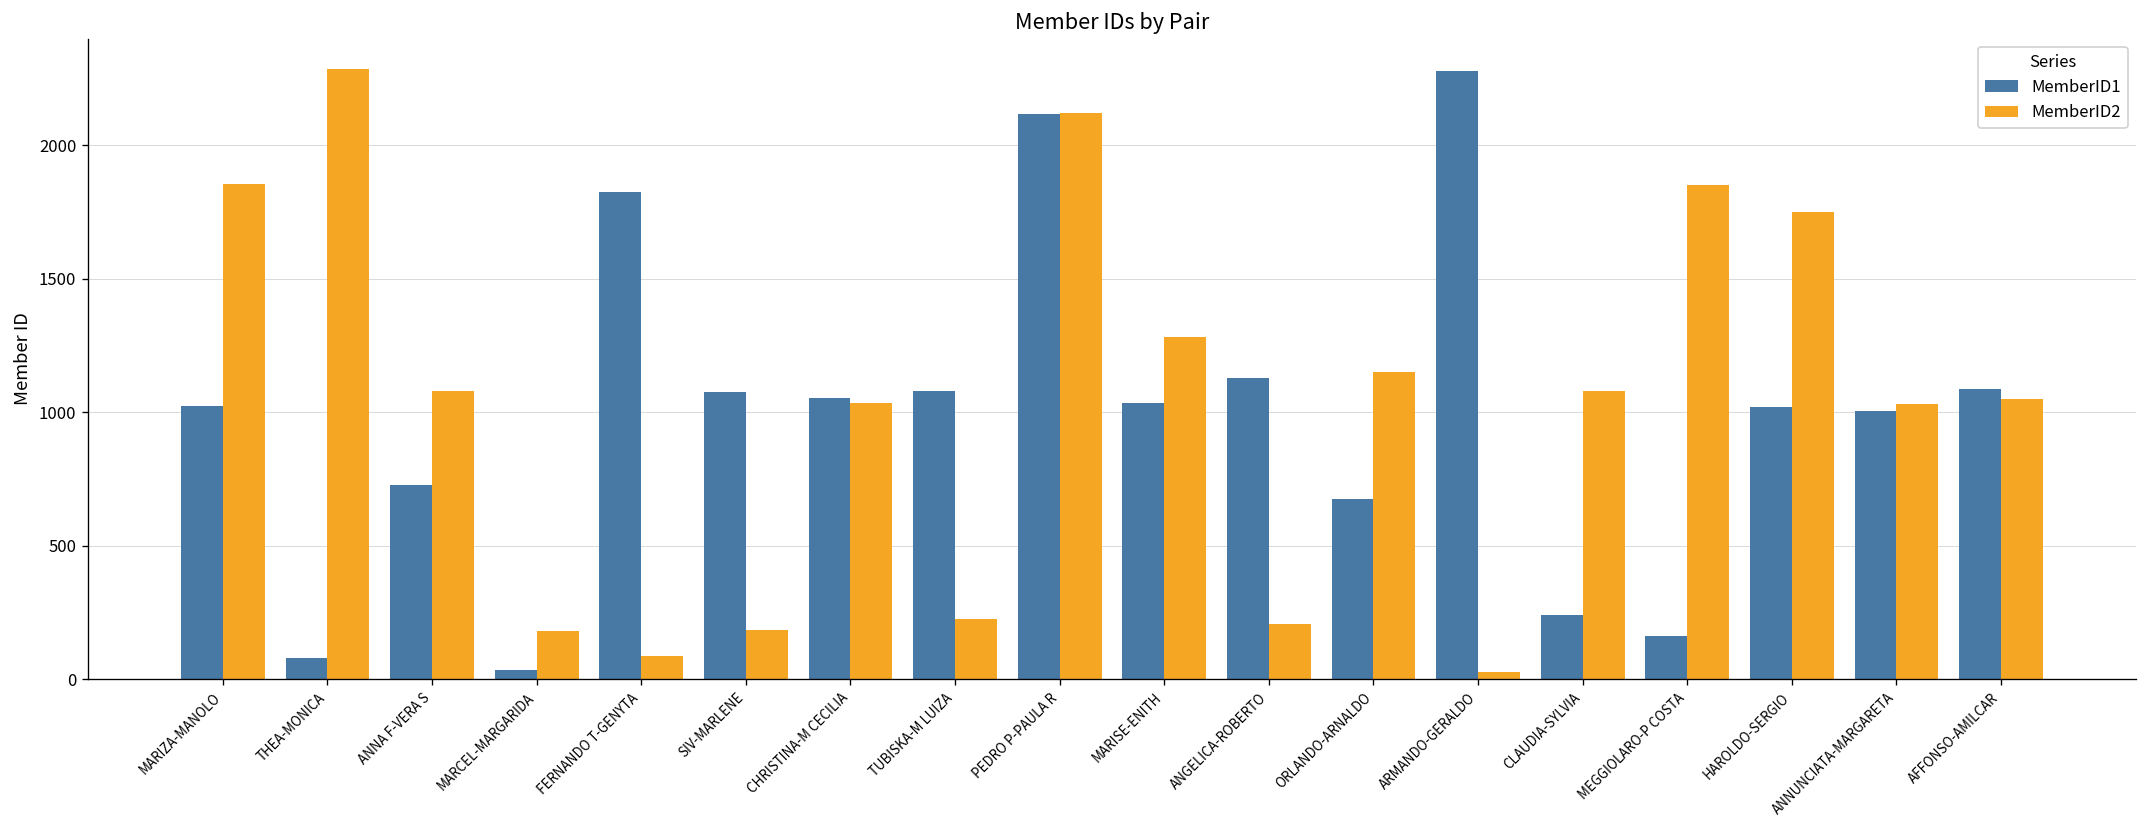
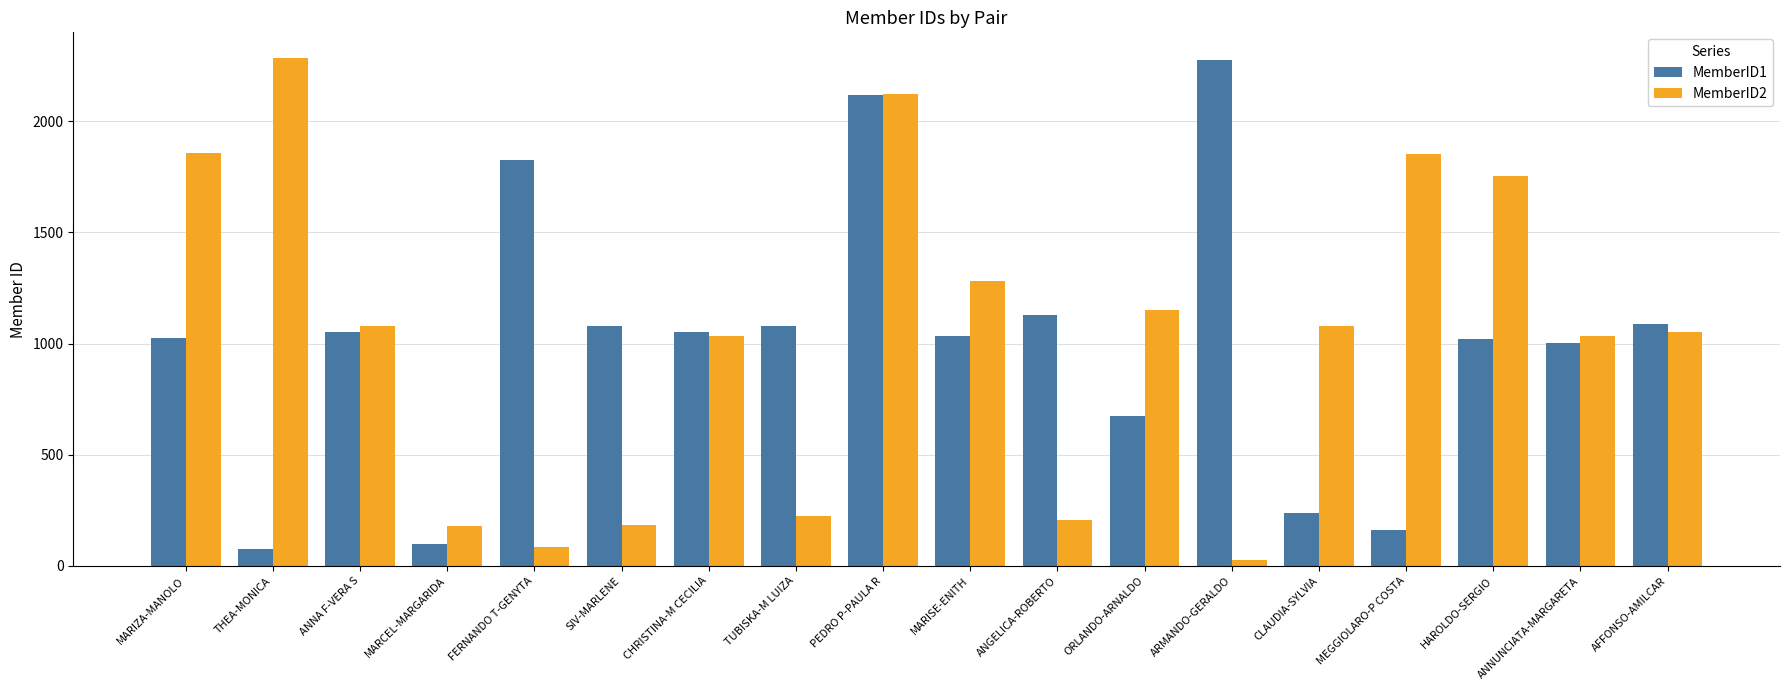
MemberID1, ANNA F-VERA S: 730 -> 1050
MemberID1, MARCEL-MARGARIDA: 30 -> 100
